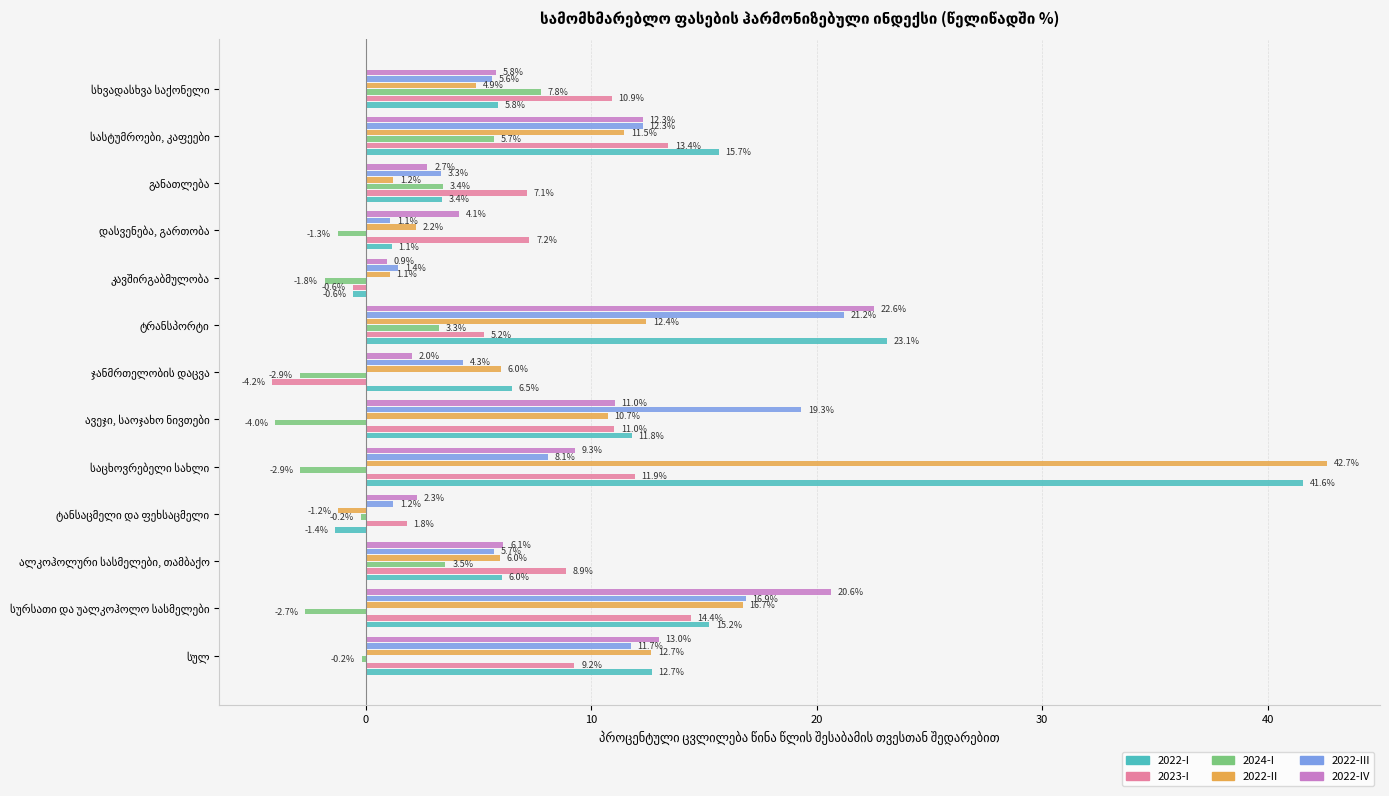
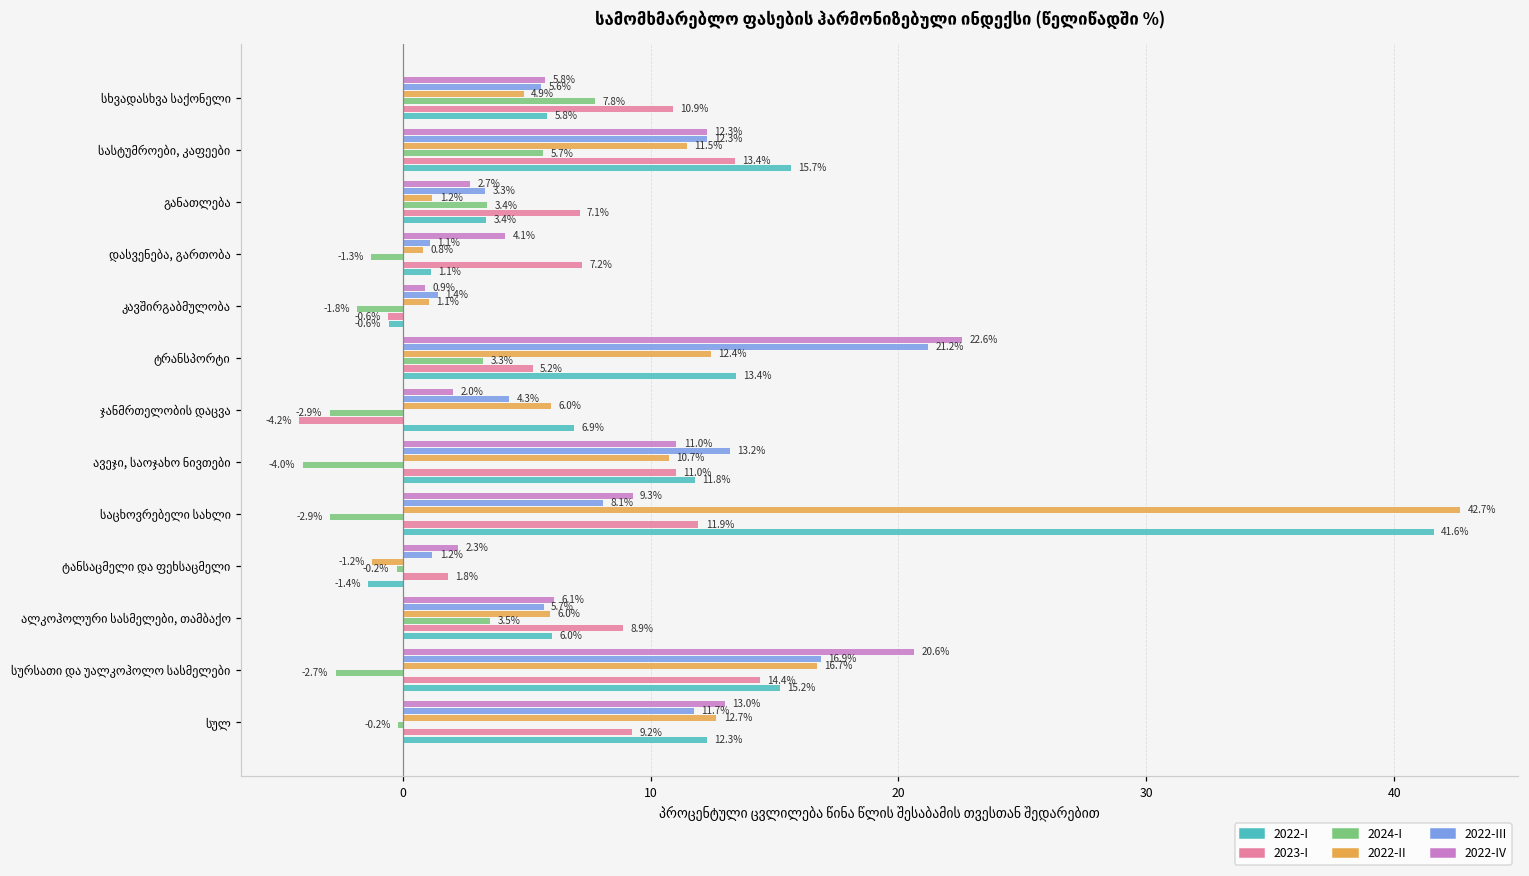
2022-II, დასვენება, გართობა: 2.2% -> 0.8%
2022-I, ტრანსპორტი: 23.1% -> 13.4%
2022-I, ჯანმრთელობის დაცვა: 6.5% -> 6.9%
2022-III, ავეჯი, საოჯახო ნივთები: 19.3% -> 13.2%
2022-I, სულ: 12.7% -> 12.3%
